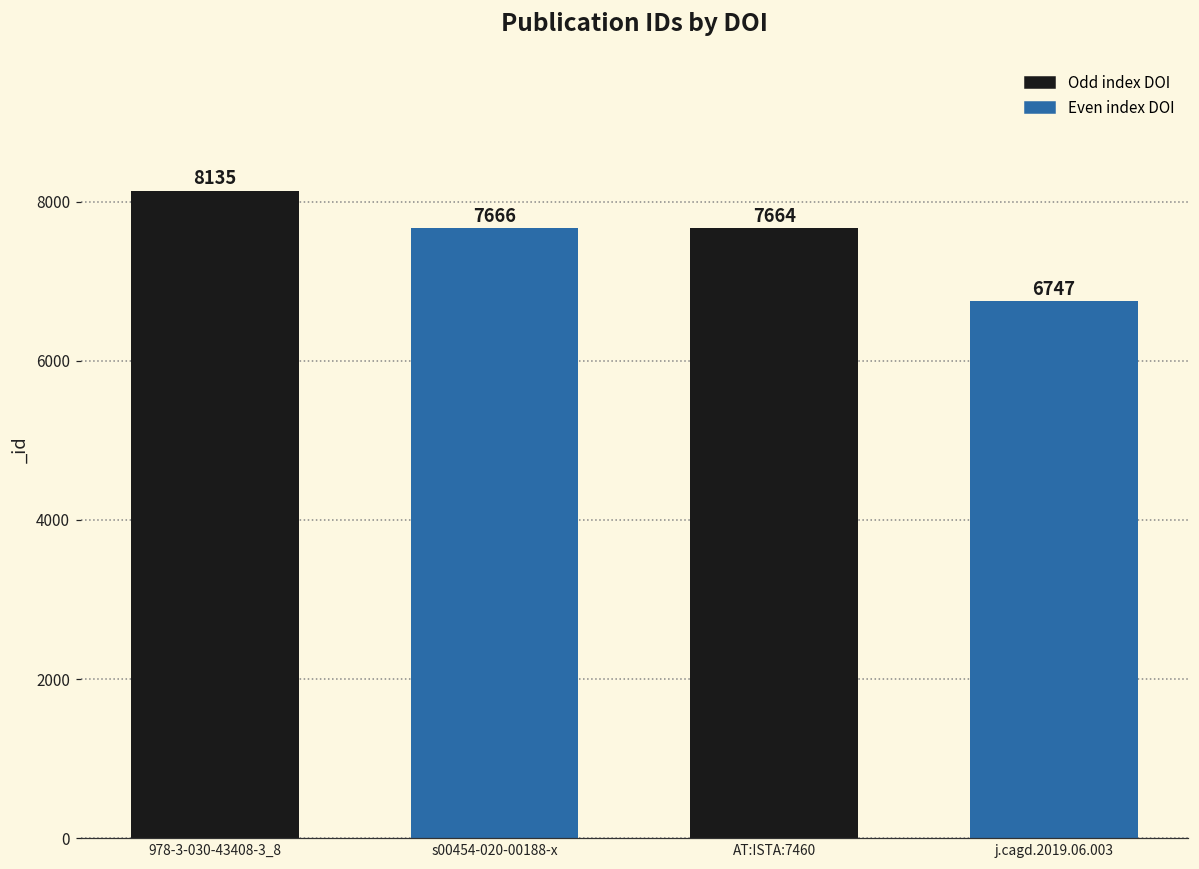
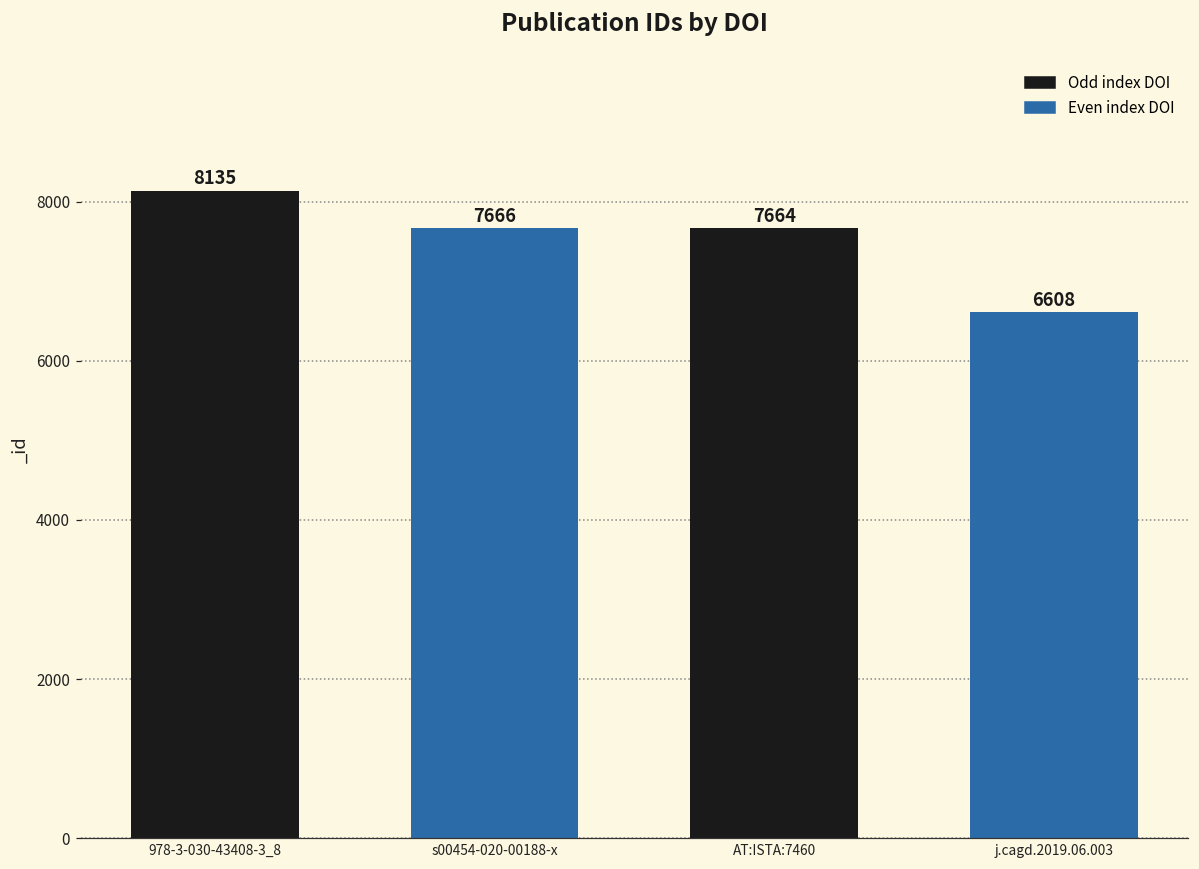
j.cagd.2019.06.003: 6747 -> 6608
